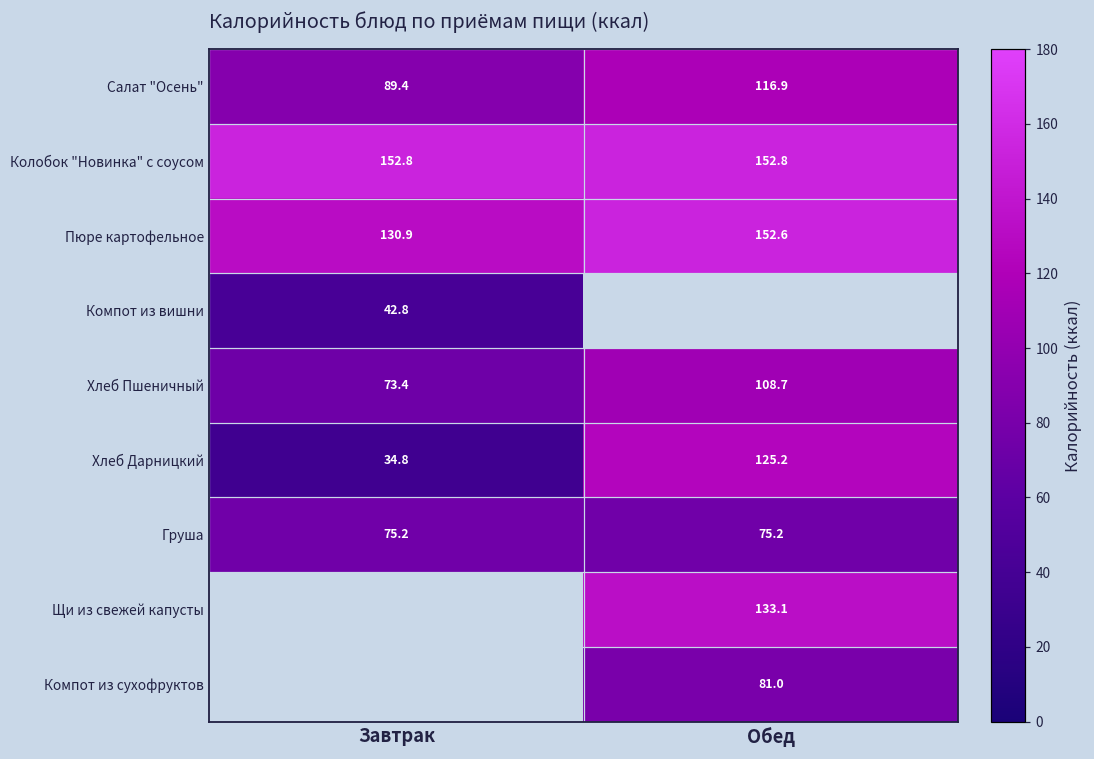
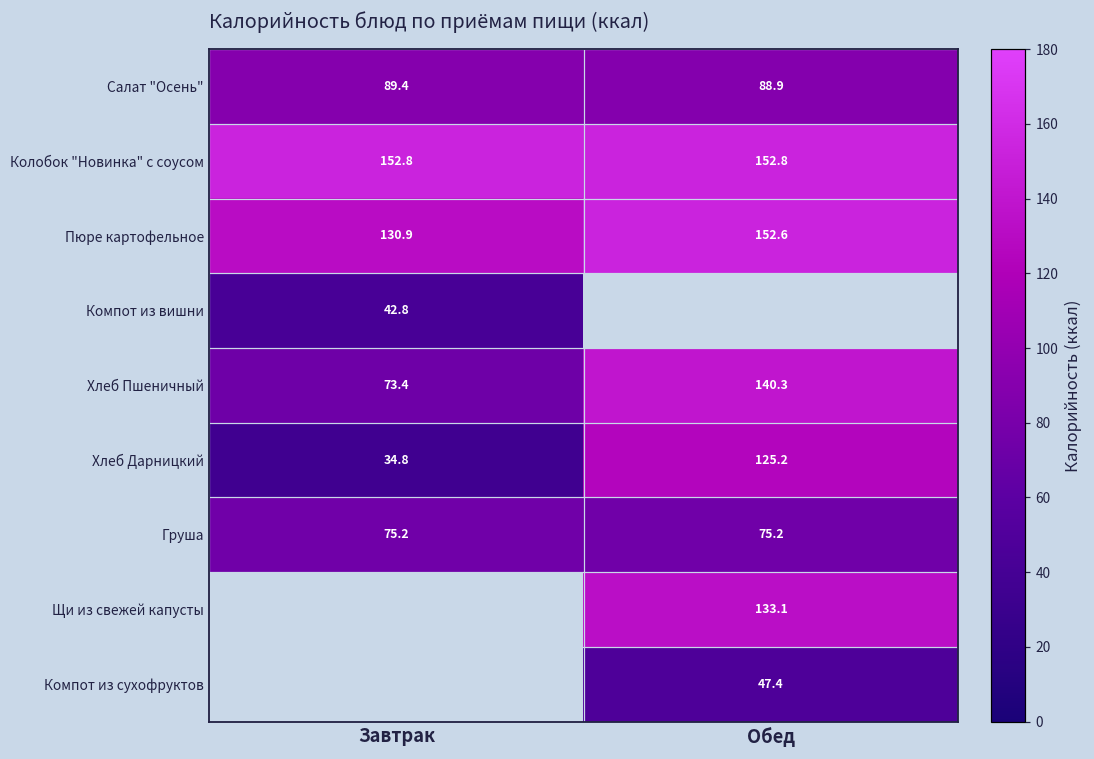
Салат "Осень", Обед: 116.9 -> 88.9
Хлеб Пшеничный, Обед: 108.7 -> 140.3
Компот из сухофруктов, Обед: 81.0 -> 47.4
